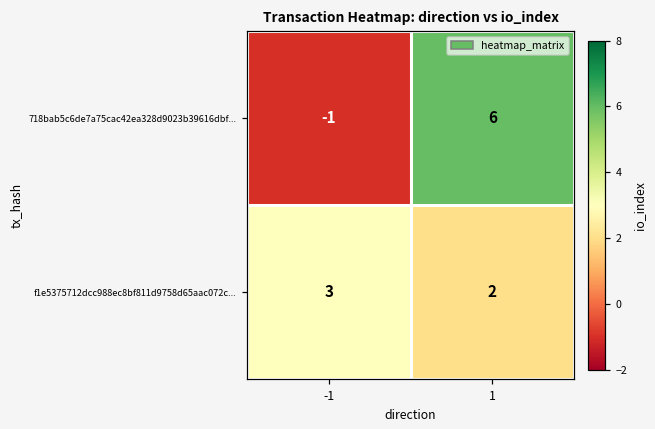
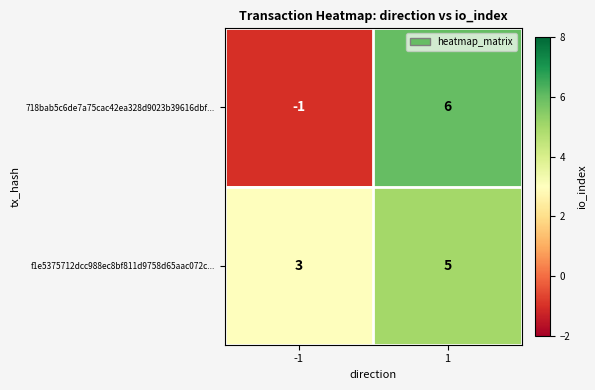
f1e5375712dcc988ec8bf811d9758d65aac072c..., 1: 2 -> 5
